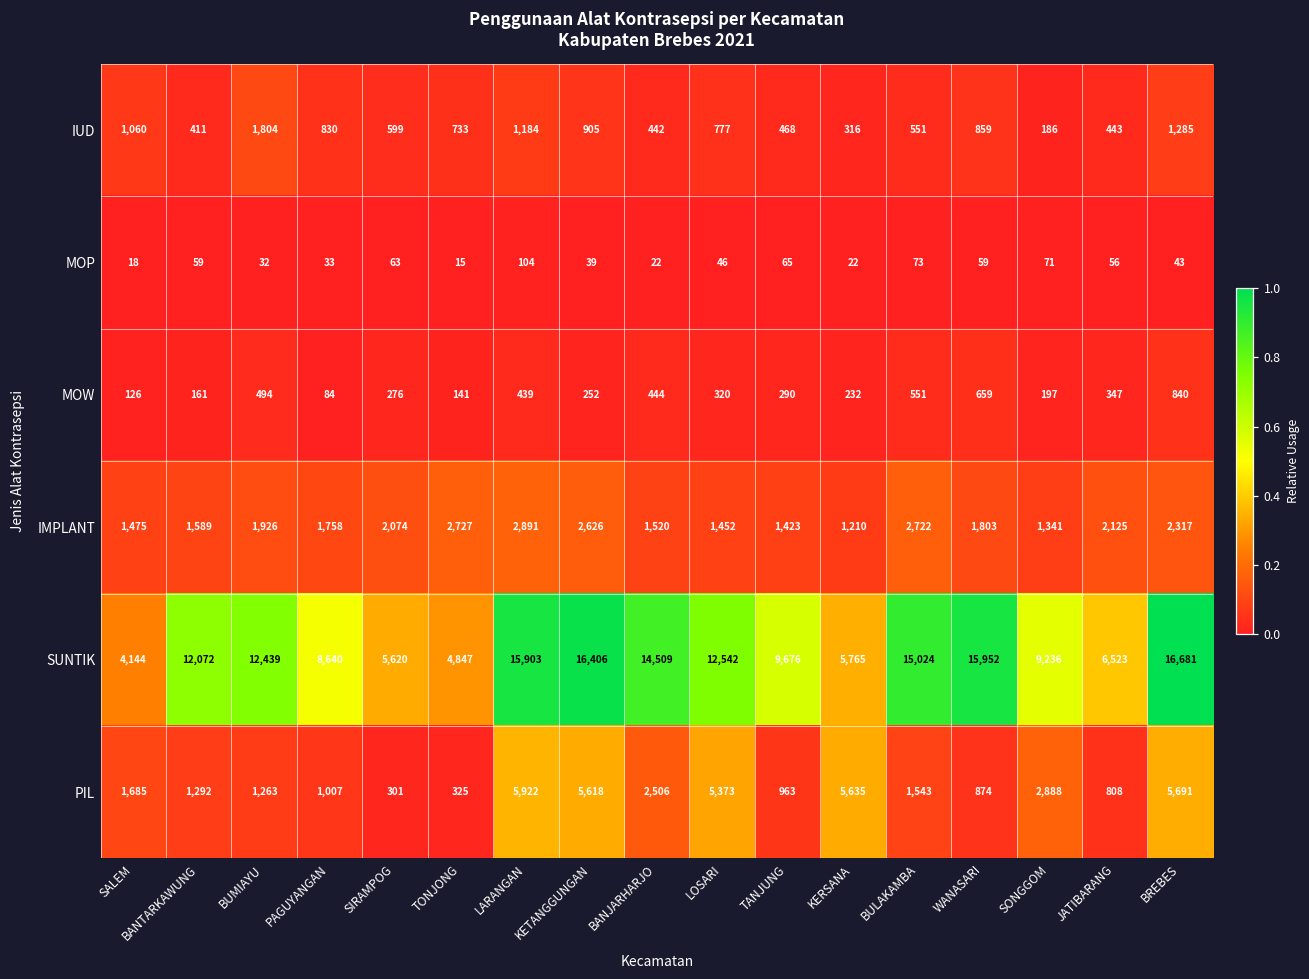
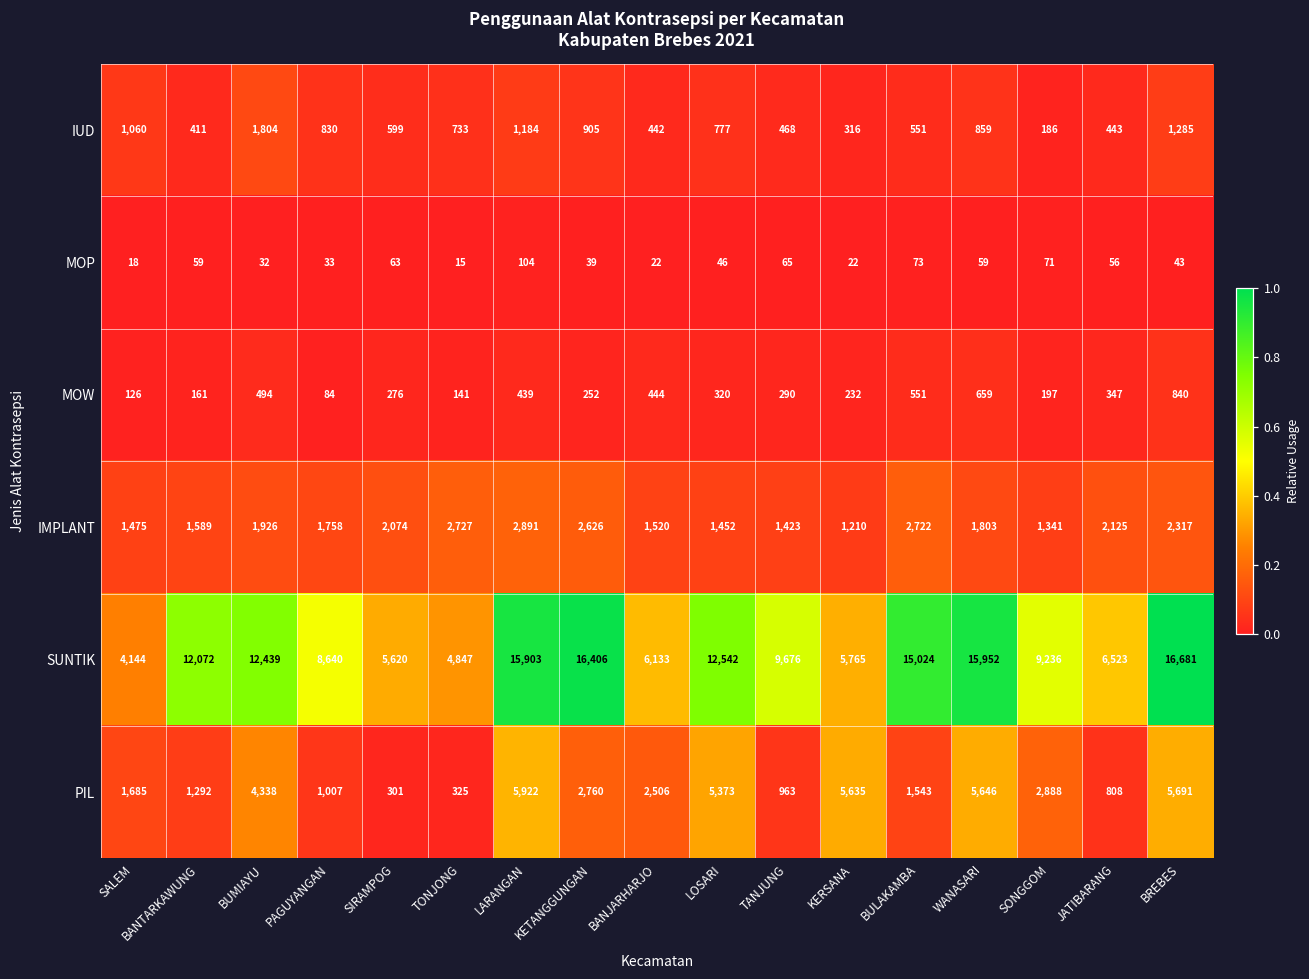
SUNTIK, BANJARHARJO: 14,509 -> 6,133
PIL, BUMIAYU: 1,263 -> 4,338
PIL, KETANGGUNGAN: 5,618 -> 2,760
PIL, WANASARI: 874 -> 5,646
